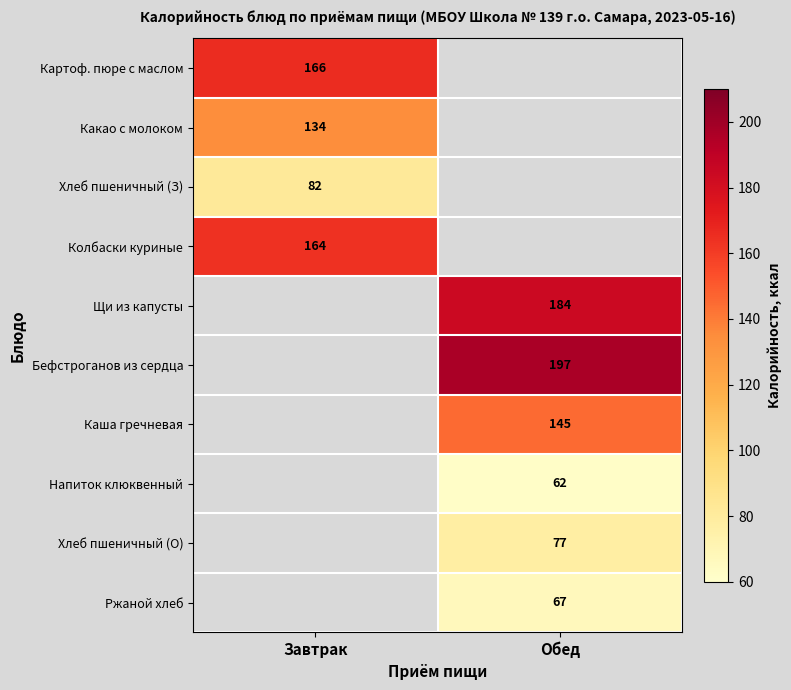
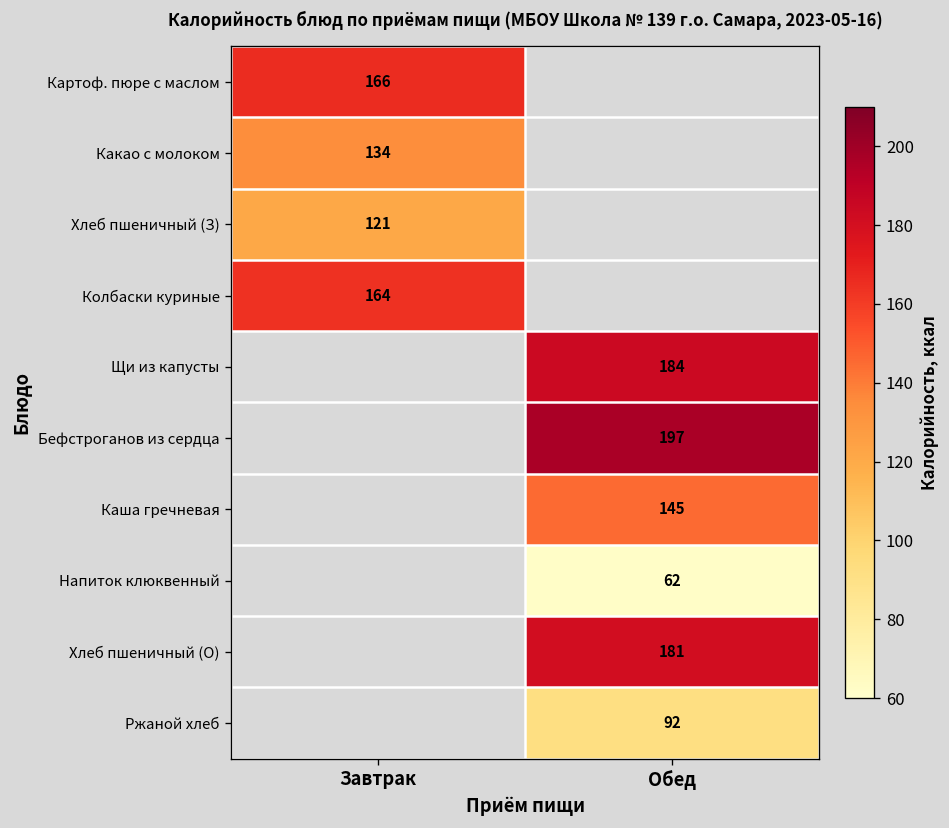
Хлеб пшеничный (З), Завтрак: 82 -> 121
Хлеб пшеничный (О), Обед: 77 -> 181
Ржаной хлеб, Обед: 67 -> 92
